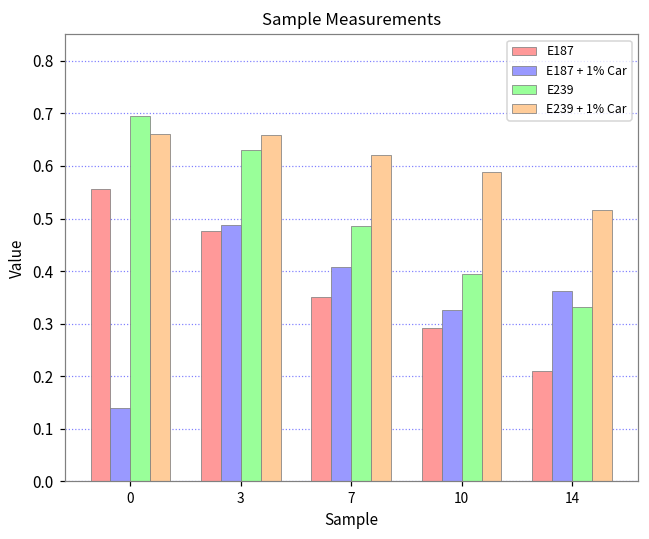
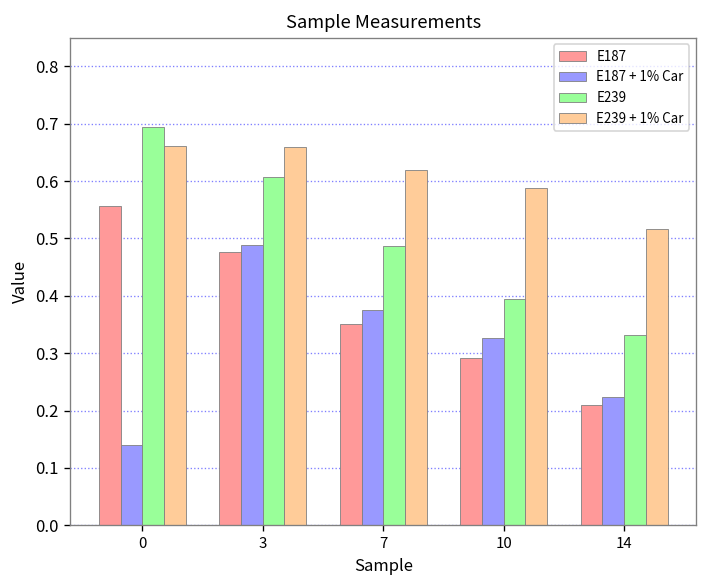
E239, 3: 0.63 -> 0.61
E187 + 1% Car, 7: 0.41 -> 0.38
E187 + 1% Car, 14: 0.36 -> 0.22
